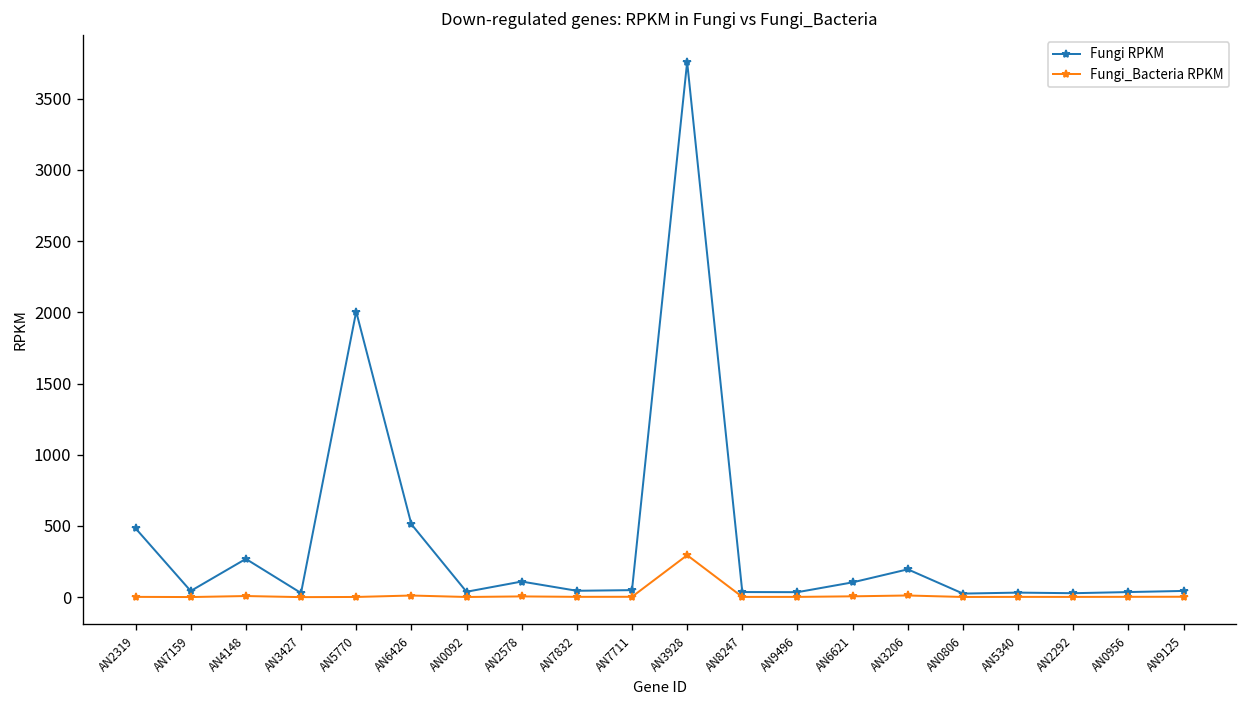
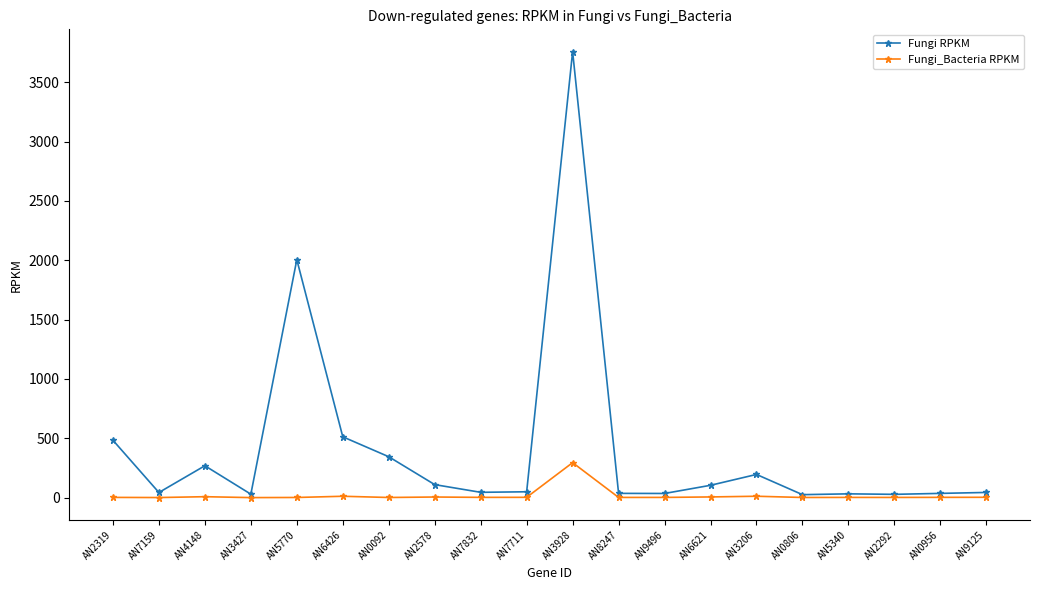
Fungi RPKM, AN0092: 40 -> 340
